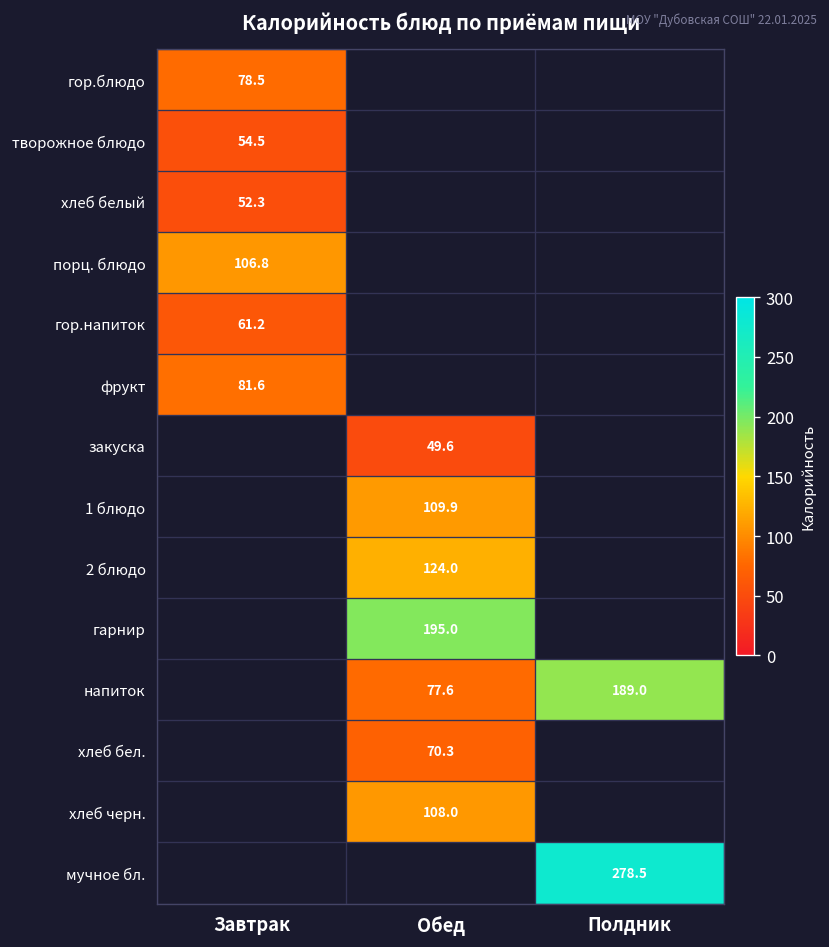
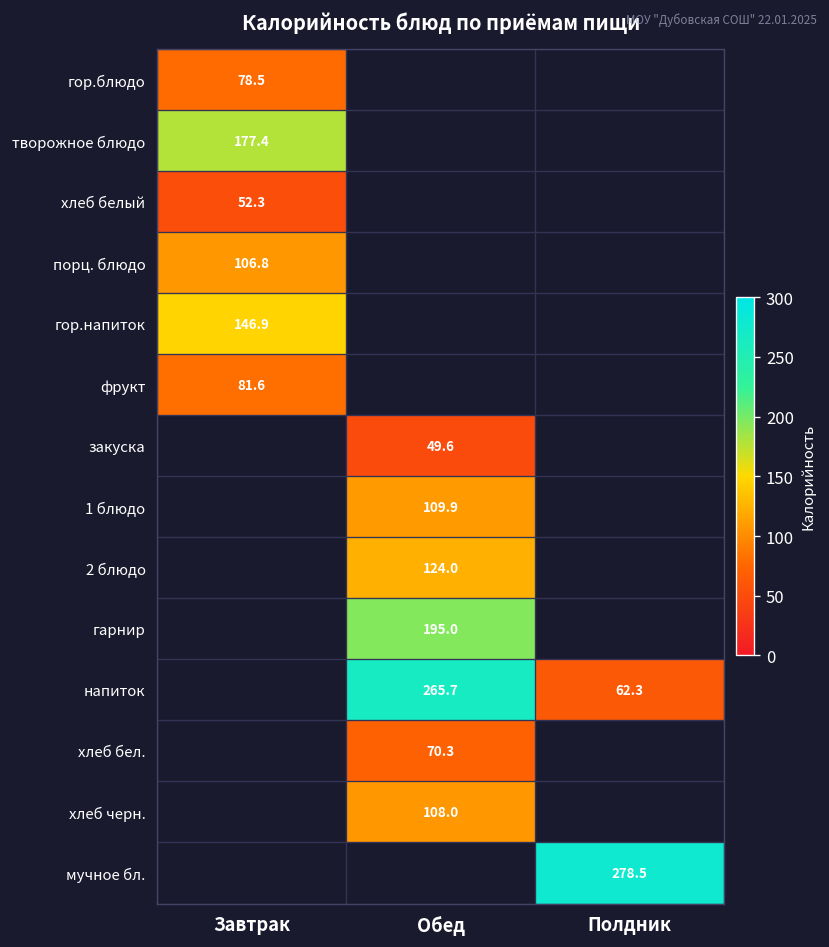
творожное блюдо, Завтрак: 54.5 -> 177.4
гор.напиток, Завтрак: 61.2 -> 146.9
напиток, Обед: 77.6 -> 265.7
напиток, Полдник: 189.0 -> 62.3
